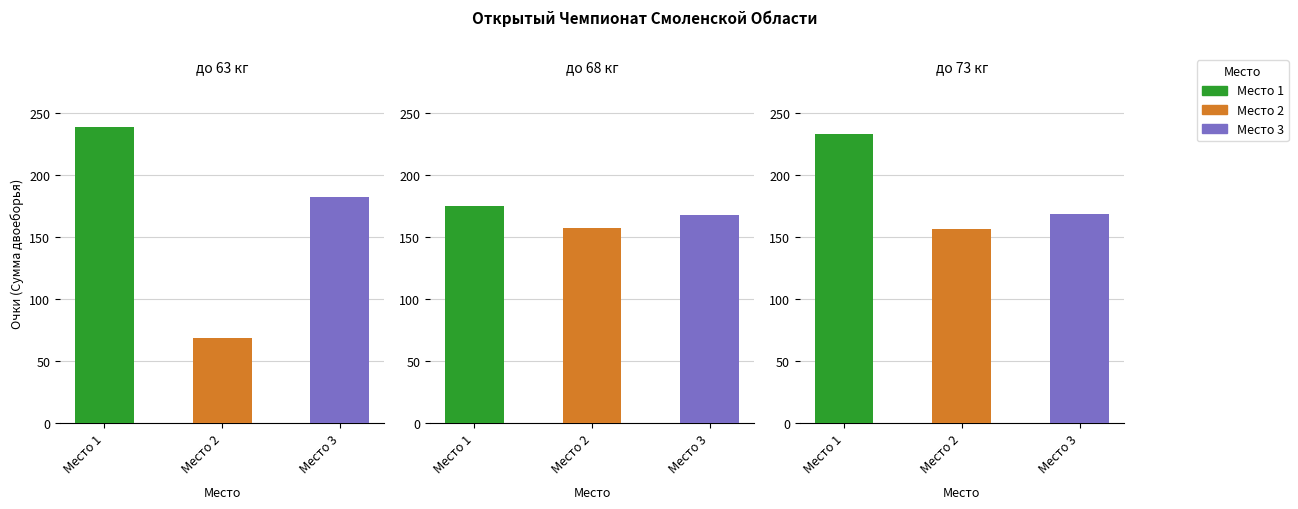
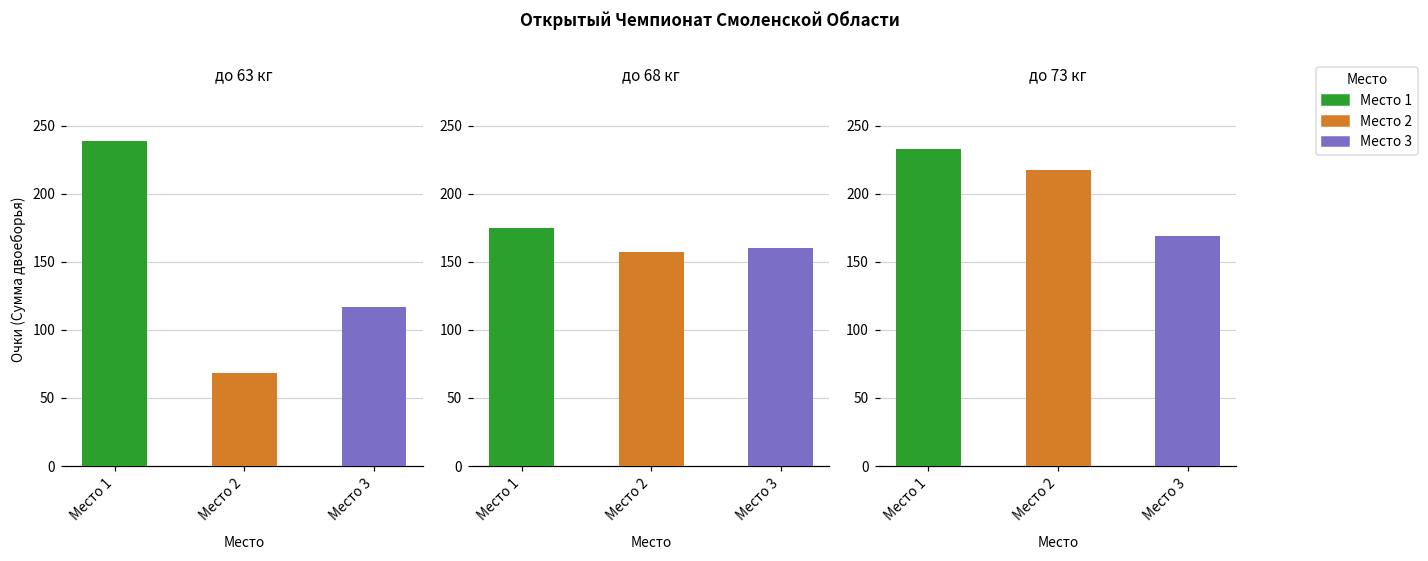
до 63 кг, Место 3: 182 -> 117
до 68 кг, Место 3: 168 -> 160
до 73 кг, Место 2: 156 -> 218
